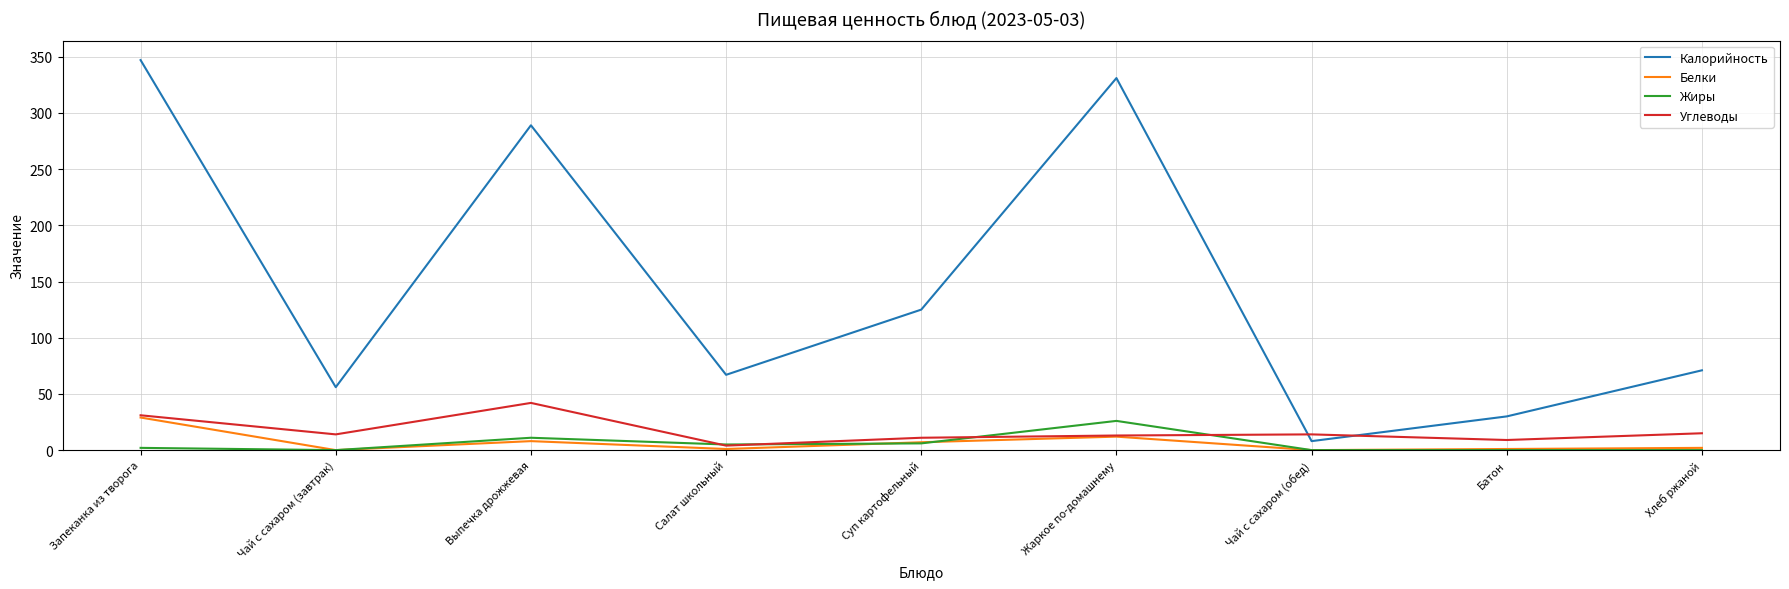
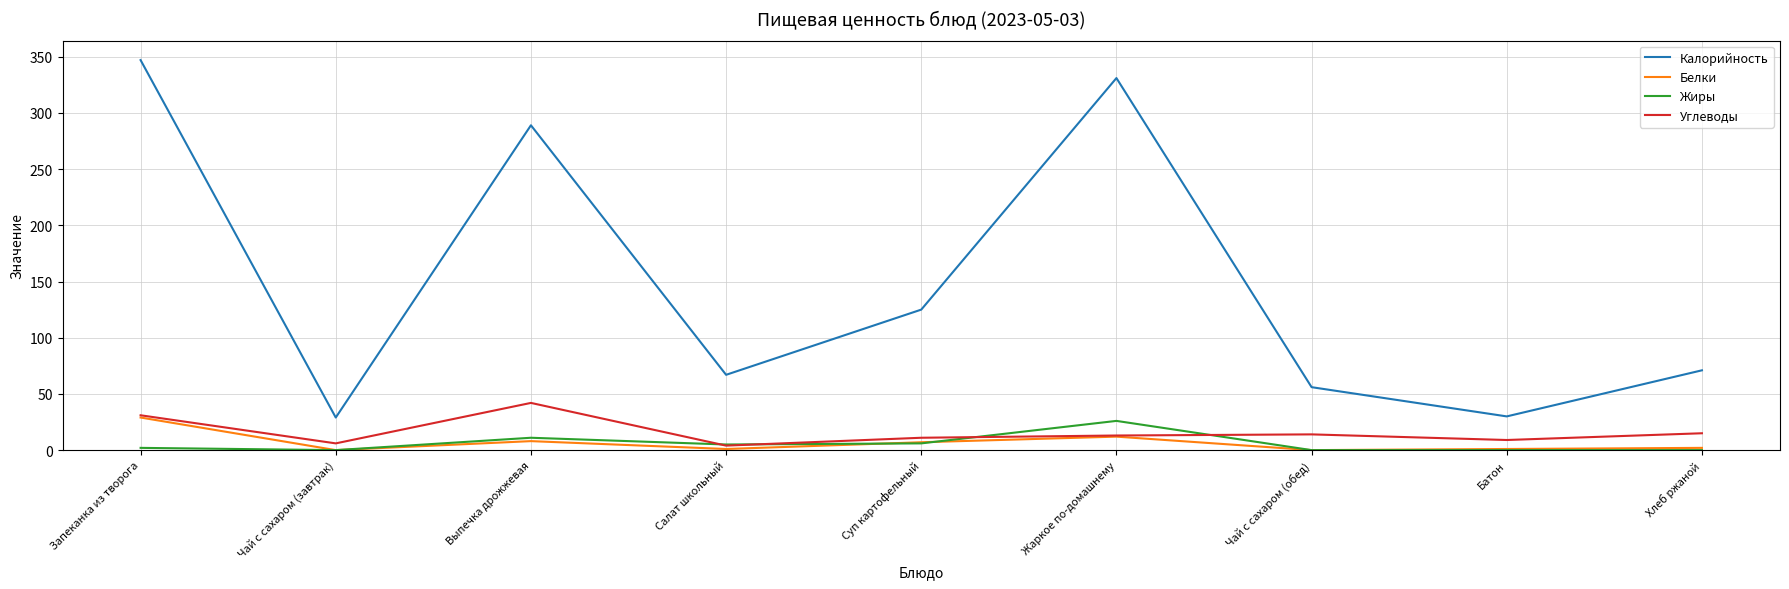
Калорийность, Чай с сахаром (завтрак): 56 -> 29
Углеводы, Чай с сахаром (завтрак): 14 -> 6
Калорийность, Чай с сахаром (обед): 8 -> 56
